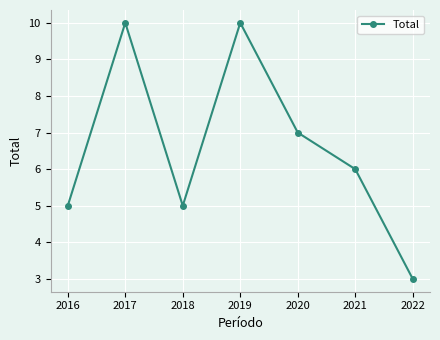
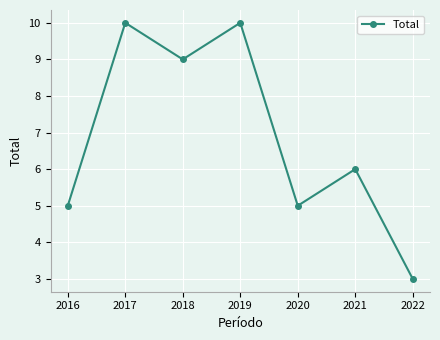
2018: 5 -> 9
2020: 7 -> 5
